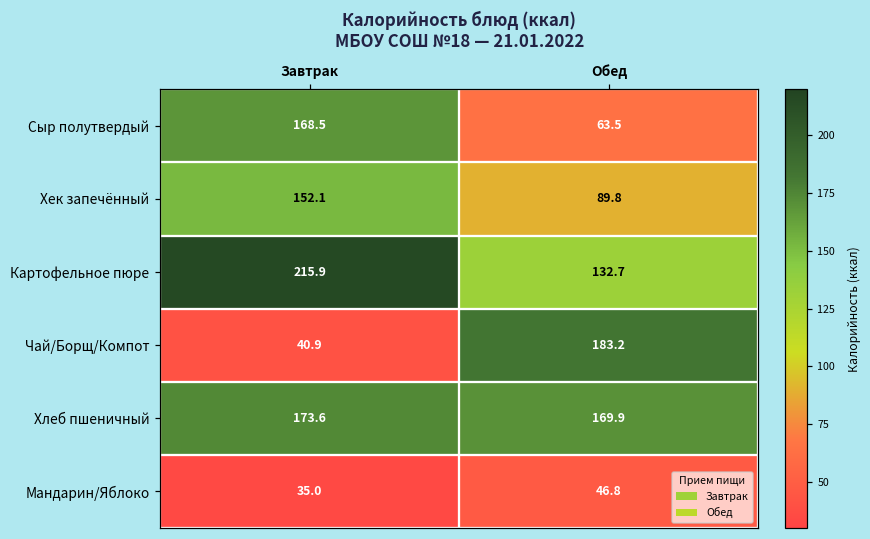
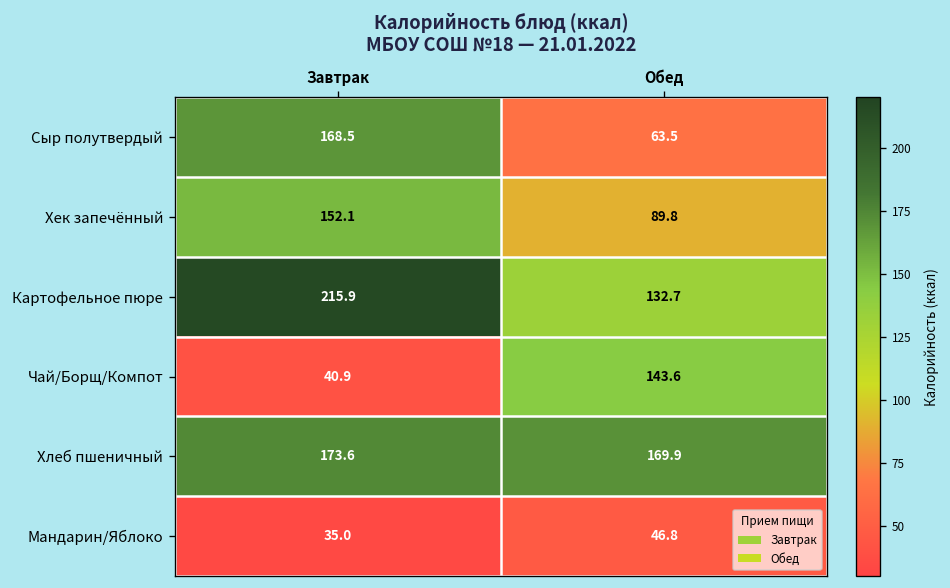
Чай/Борщ/Компот, Обед: 183.2 -> 143.6
